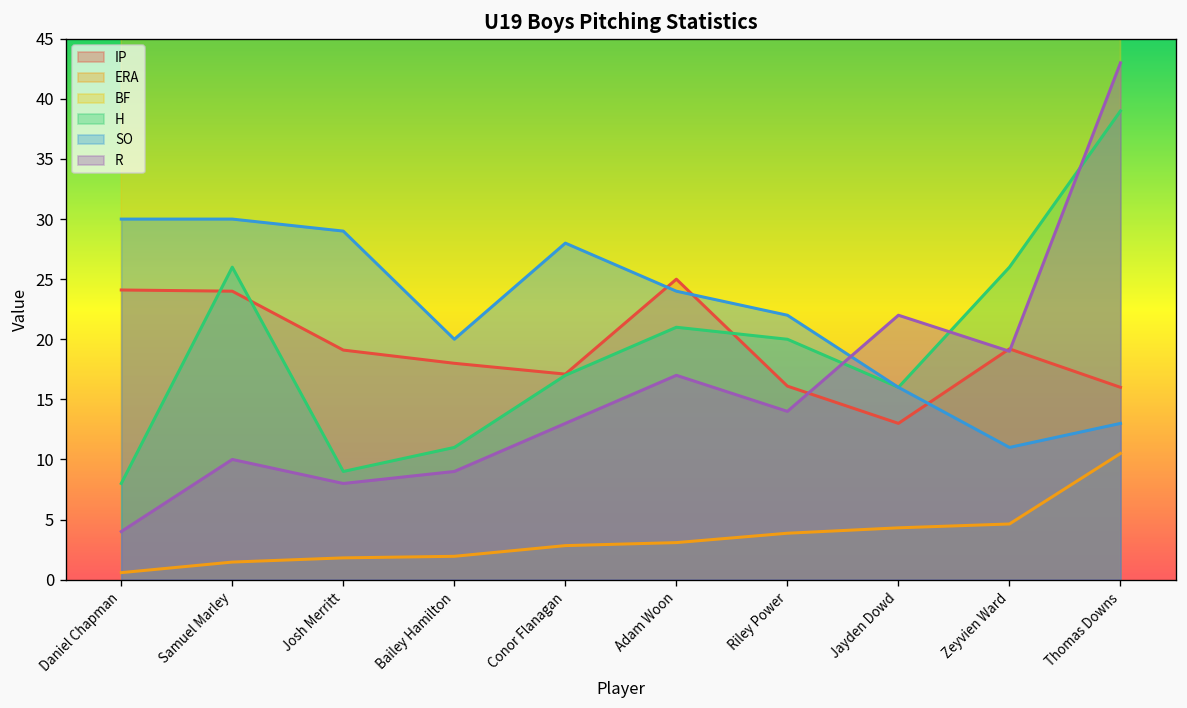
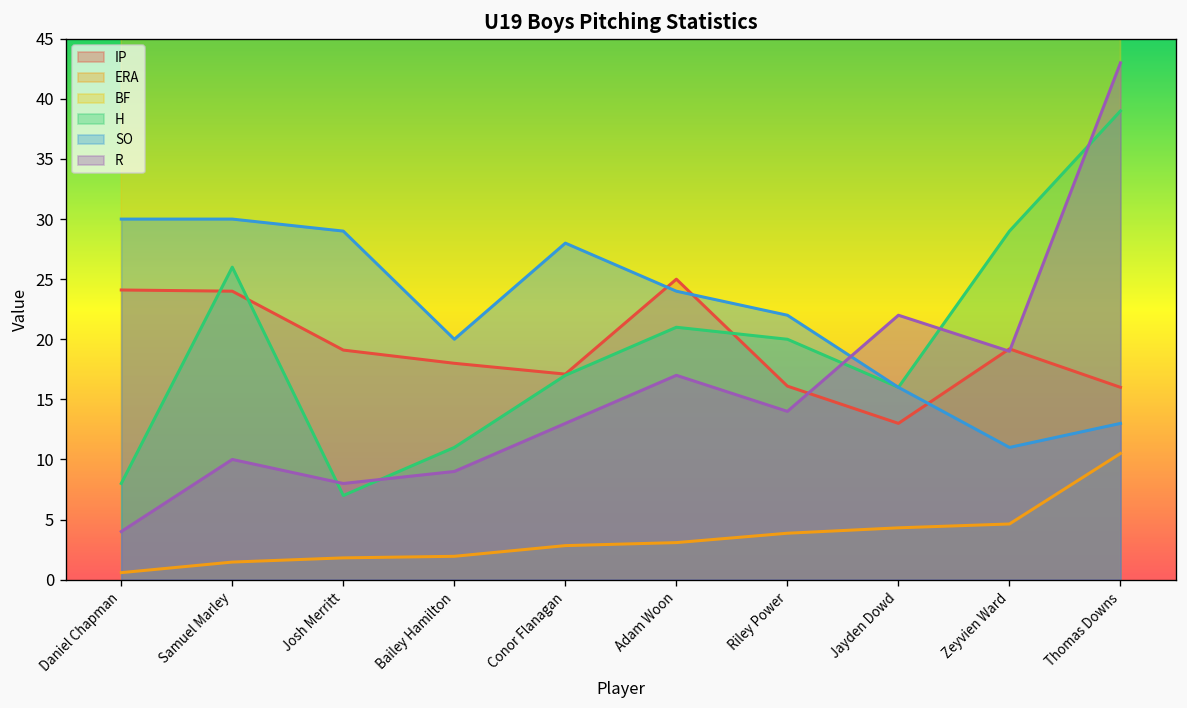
H, Josh Merritt: 9 -> 7
H, Zeyvien Ward: 26 -> 29
